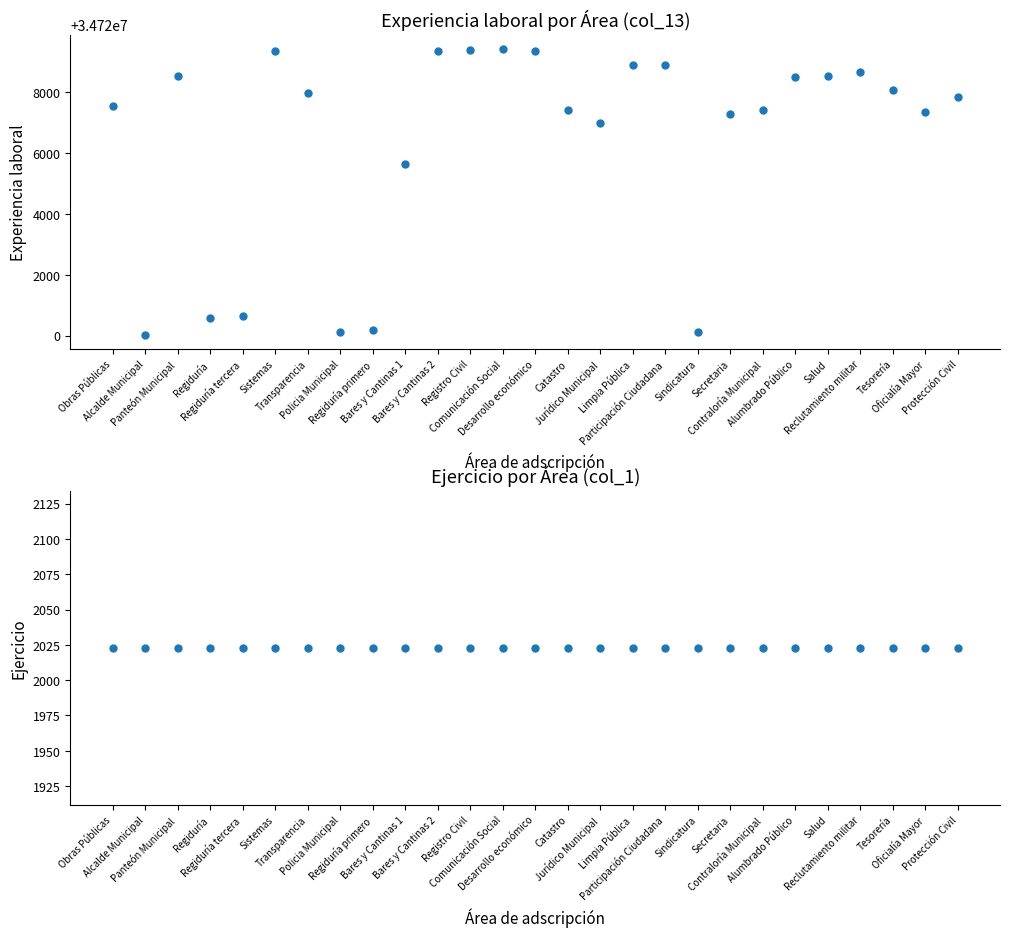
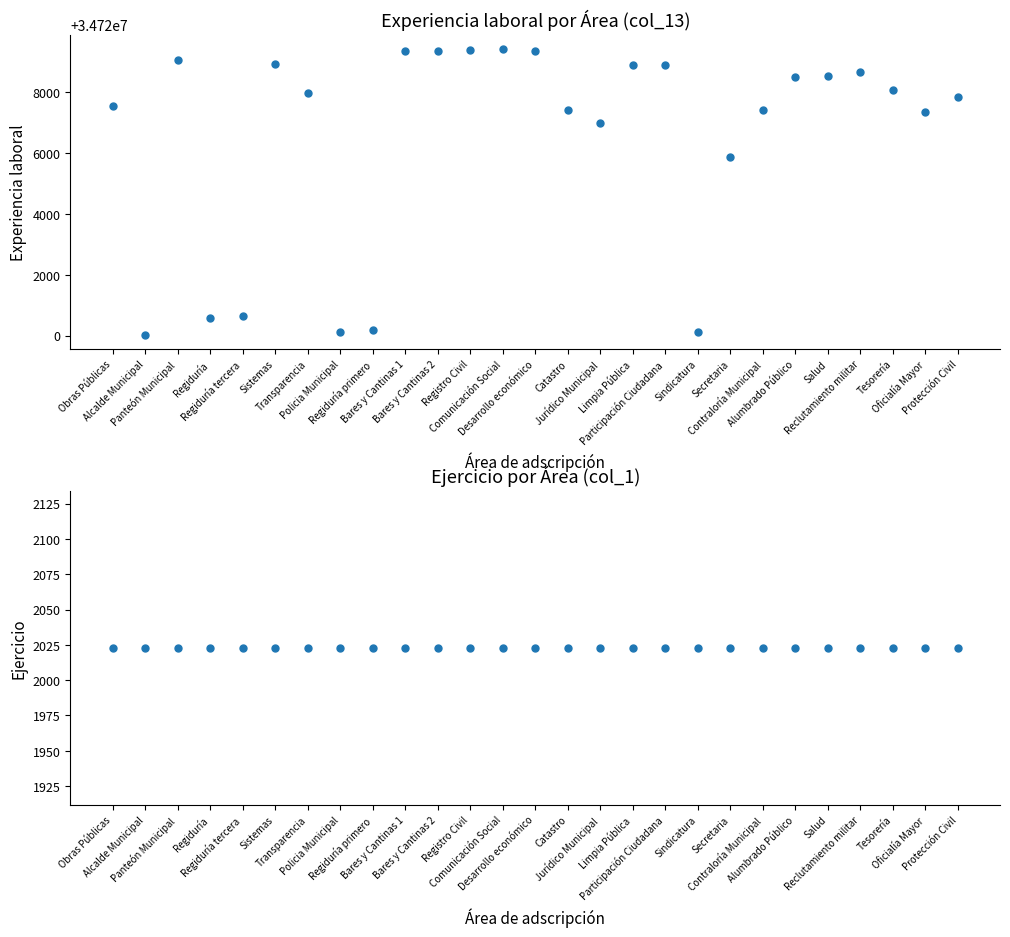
Experiencia laboral por Área (col_13), Panteón Municipal: 34728500 -> 34729100
Experiencia laboral por Área (col_13), Sistemas: 34729400 -> 34728900
Experiencia laboral por Área (col_13), Bares y Cantinas 1: 34725600 -> 34729400
Experiencia laboral por Área (col_13), Secretaria: 34727300 -> 34725900
